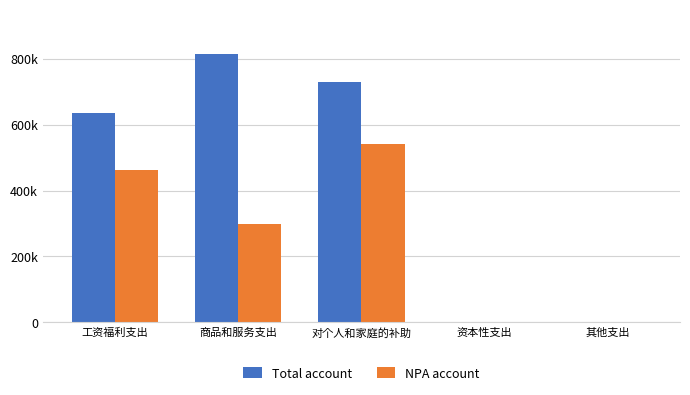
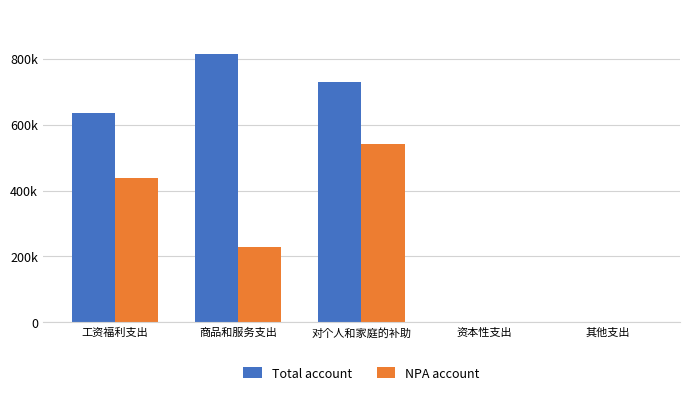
NPA account, 工资福利支出: 460000 -> 440000
NPA account, 商品和服务支出: 300000 -> 230000
